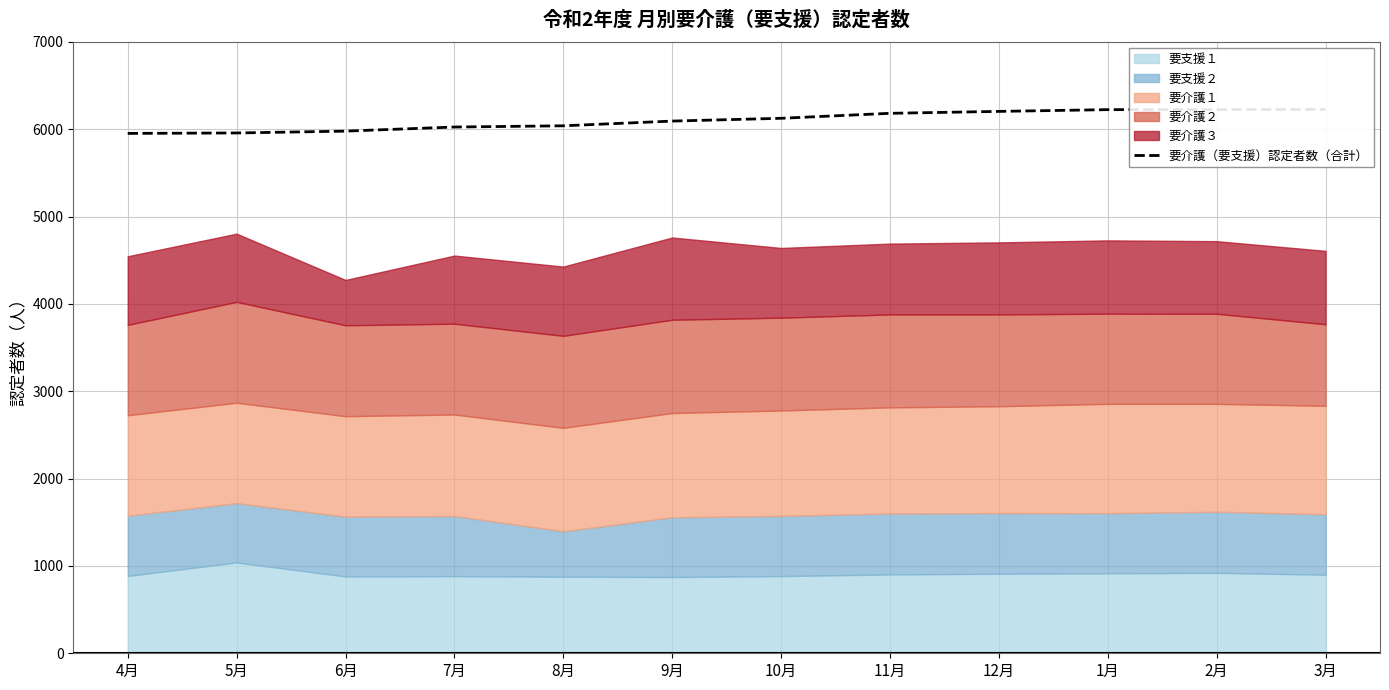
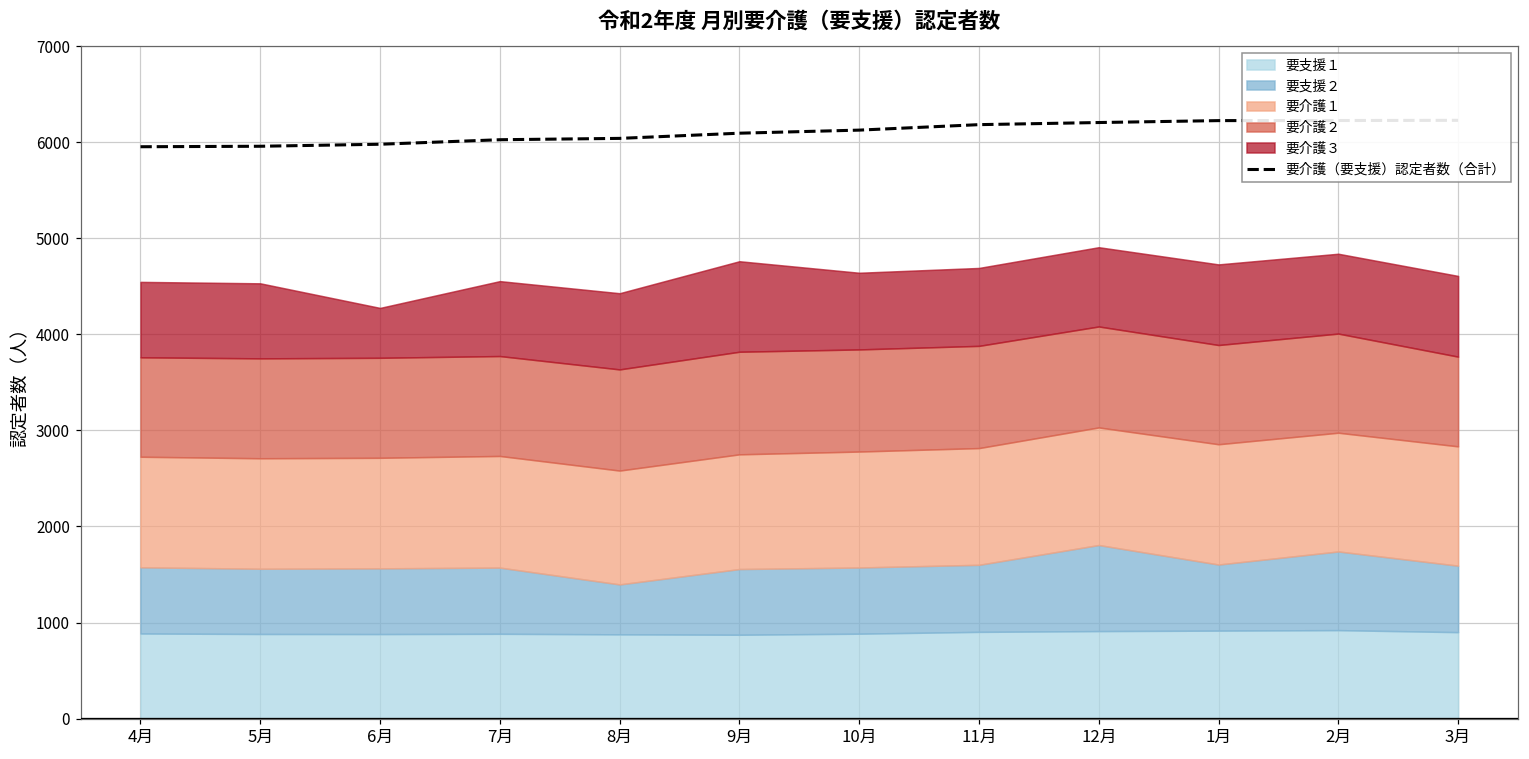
要支援１, 5月: 1000 -> 900
要介護２, 5月: 1200 -> 1000
要支援２, 12月: 700 -> 900
要支援２, 2月: 700 -> 800
